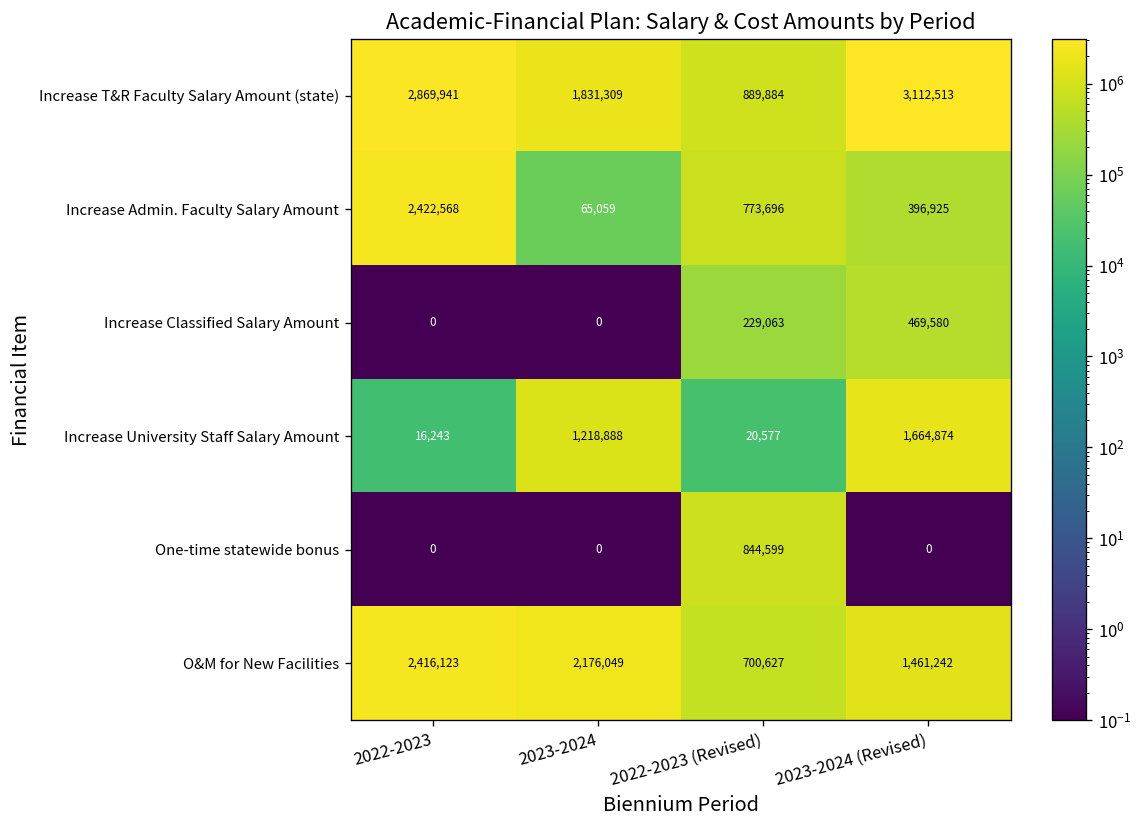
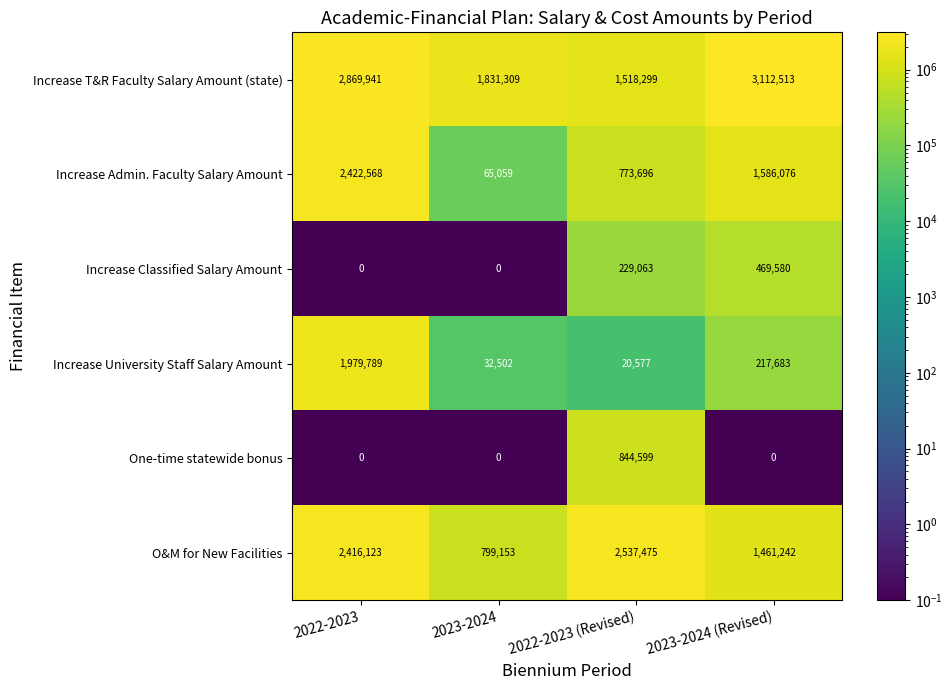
Increase T&R Faculty Salary Amount (state), 2022-2023 (Revised): 889,884 -> 1,518,299
Increase Admin. Faculty Salary Amount, 2023-2024 (Revised): 396,925 -> 1,586,076
Increase University Staff Salary Amount, 2022-2023: 16,243 -> 1,979,789
Increase University Staff Salary Amount, 2023-2024: 1,218,888 -> 32,502
Increase University Staff Salary Amount, 2023-2024 (Revised): 1,664,874 -> 217,683
O&M for New Facilities, 2023-2024: 2,176,049 -> 799,153
O&M for New Facilities, 2022-2023 (Revised): 700,627 -> 2,537,475
